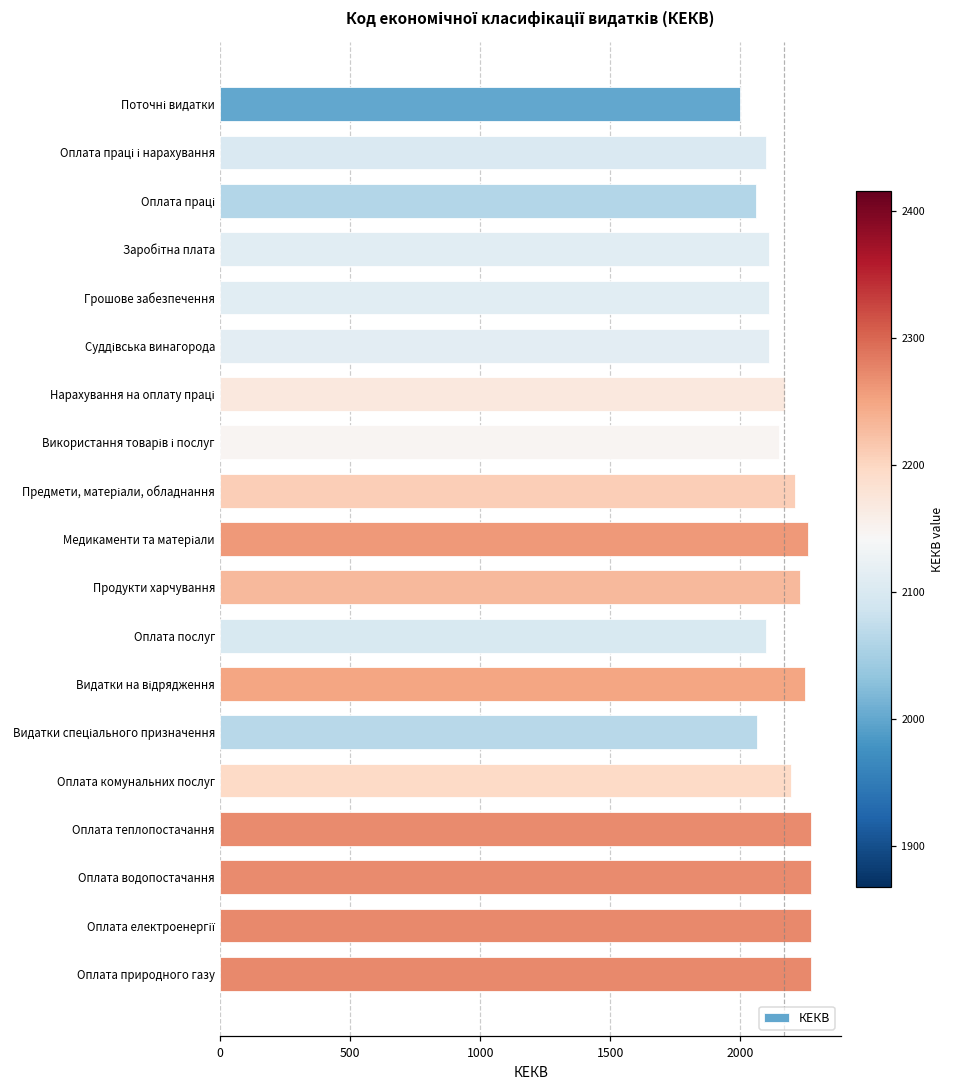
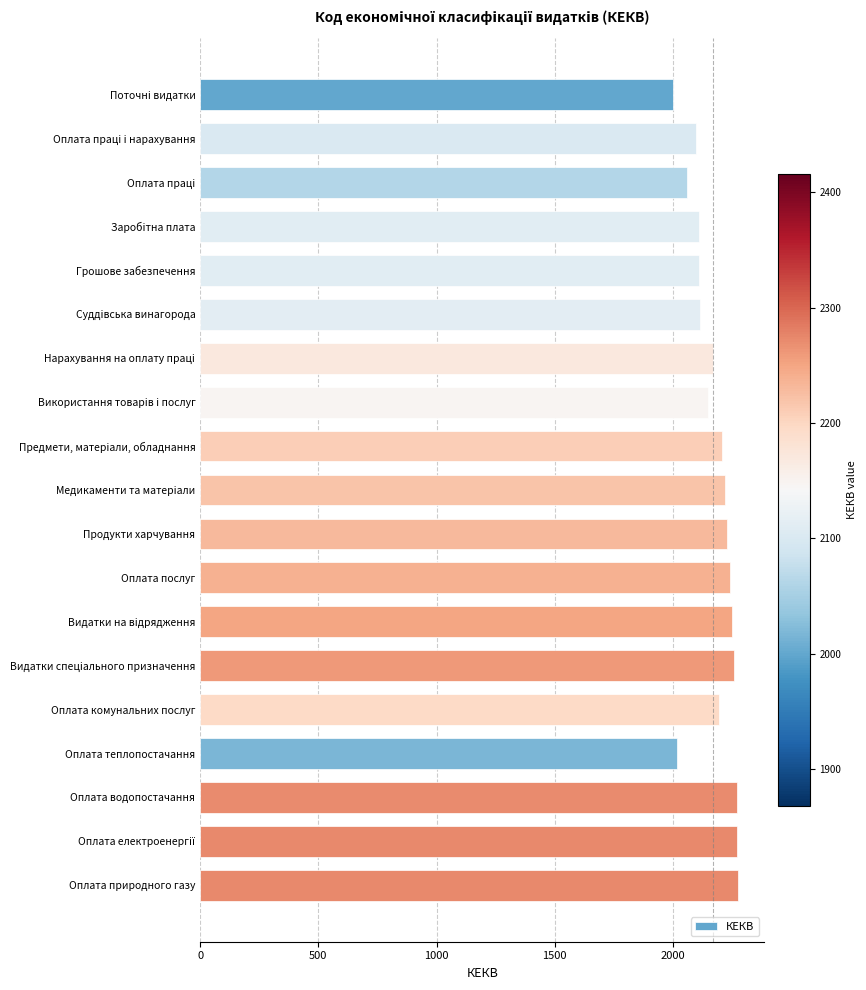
Медикаменти та матеріали: 2260 -> 2220
Оплата послуг: 2100 -> 2240
Видатки спеціального призначення: 2070 -> 2260
Оплата теплопостачання: 2270 -> 2020
